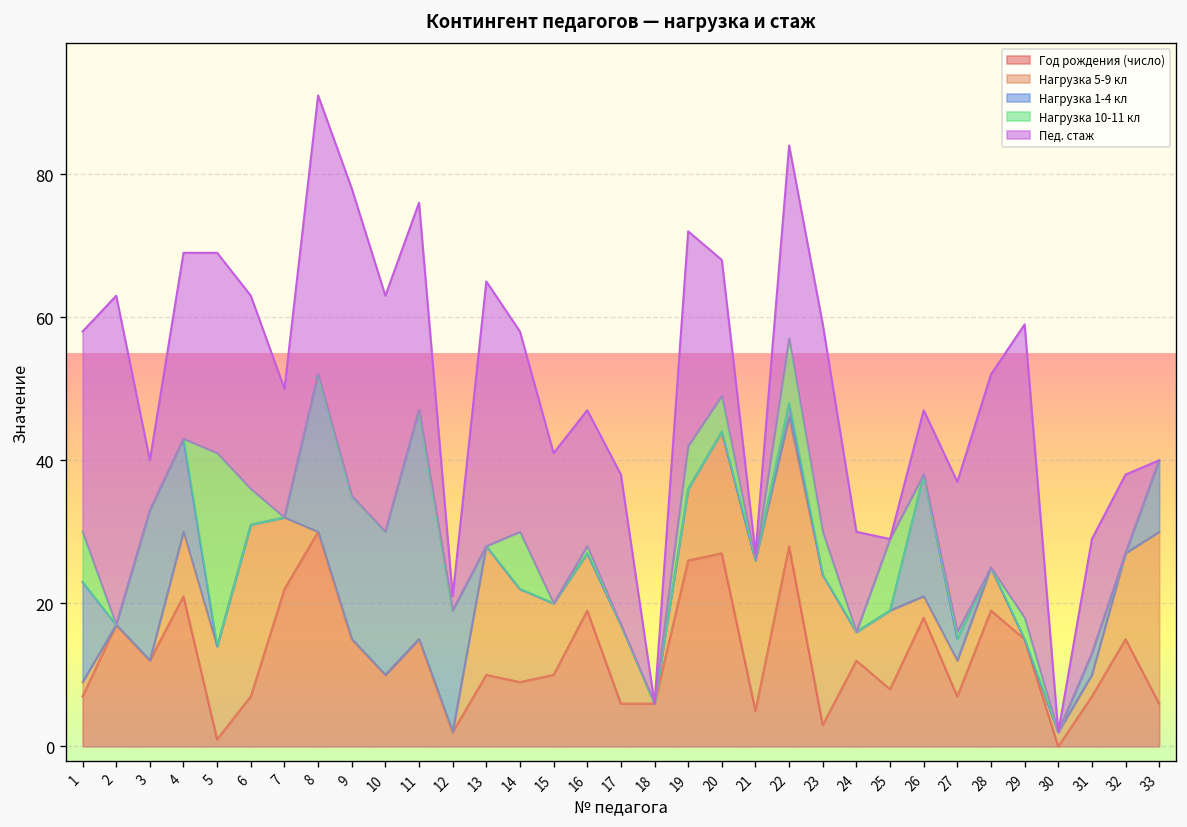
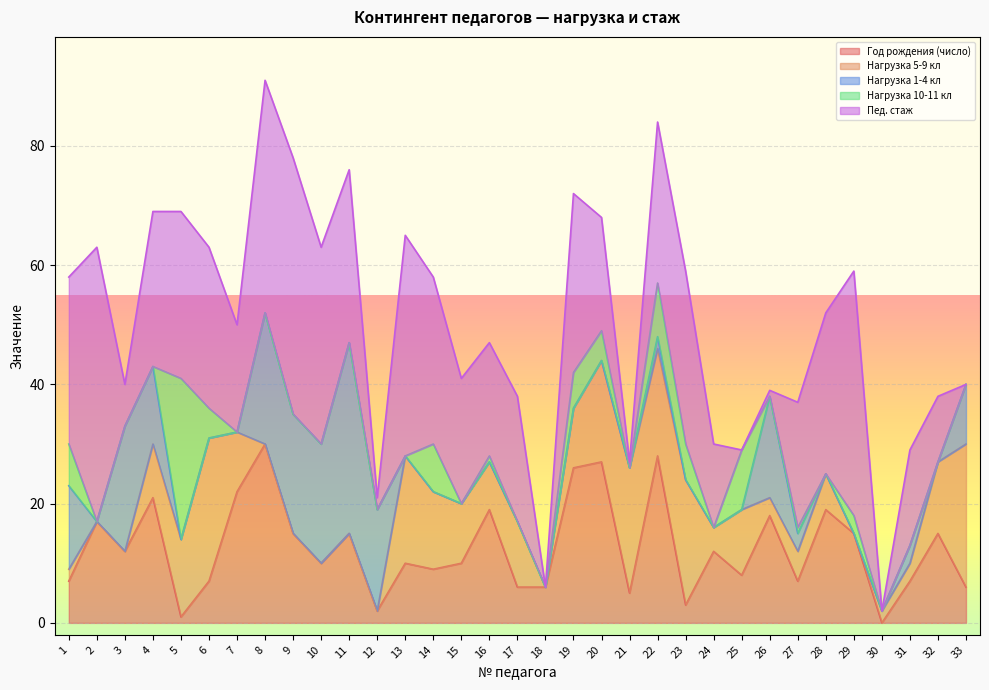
Пед. стаж, 26: 9 -> 1
